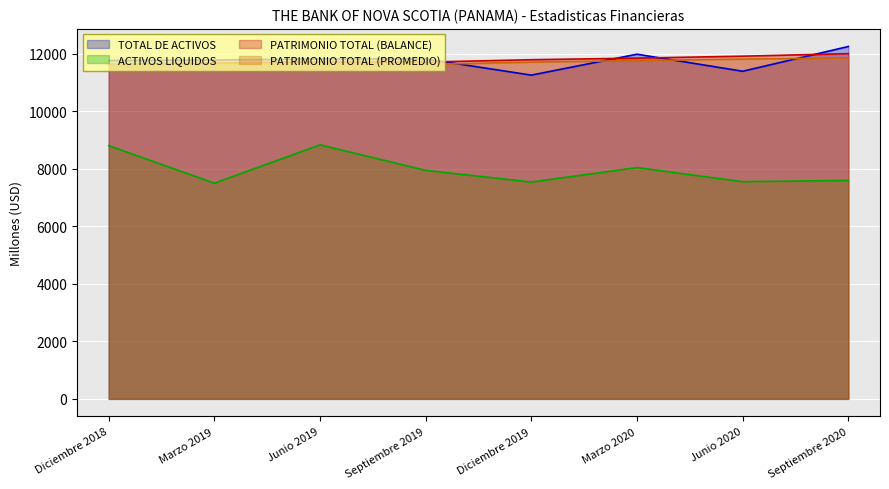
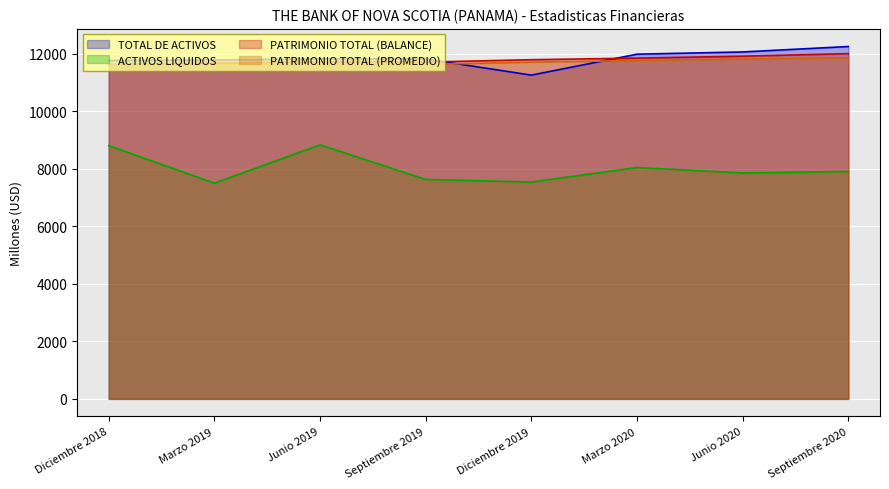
ACTIVOS LIQUIDOS, Septiembre 2019: 8000 -> 7600
TOTAL DE ACTIVOS, Junio 2020: 11400 -> 12100
ACTIVOS LIQUIDOS, Junio 2020: 7600 -> 7900
ACTIVOS LIQUIDOS, Septiembre 2020: 7600 -> 7900
